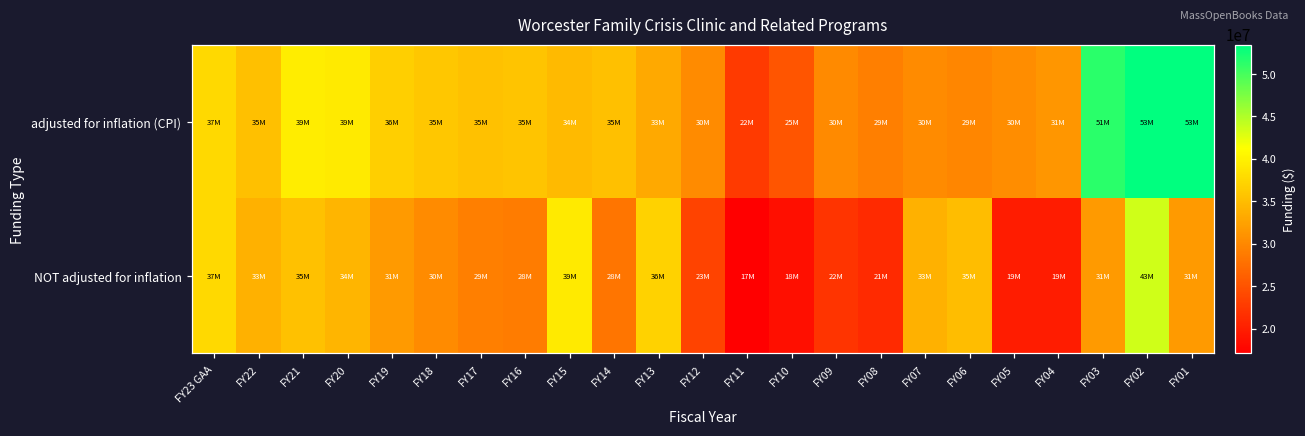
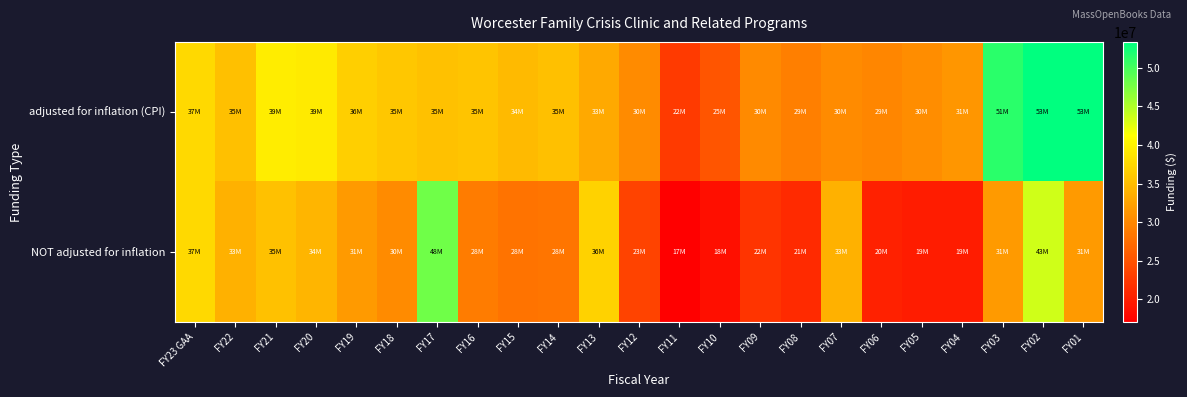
NOT adjusted for inflation, FY17: 29M -> 48M
NOT adjusted for inflation, FY15: 39M -> 28M
NOT adjusted for inflation, FY06: 35M -> 20M
